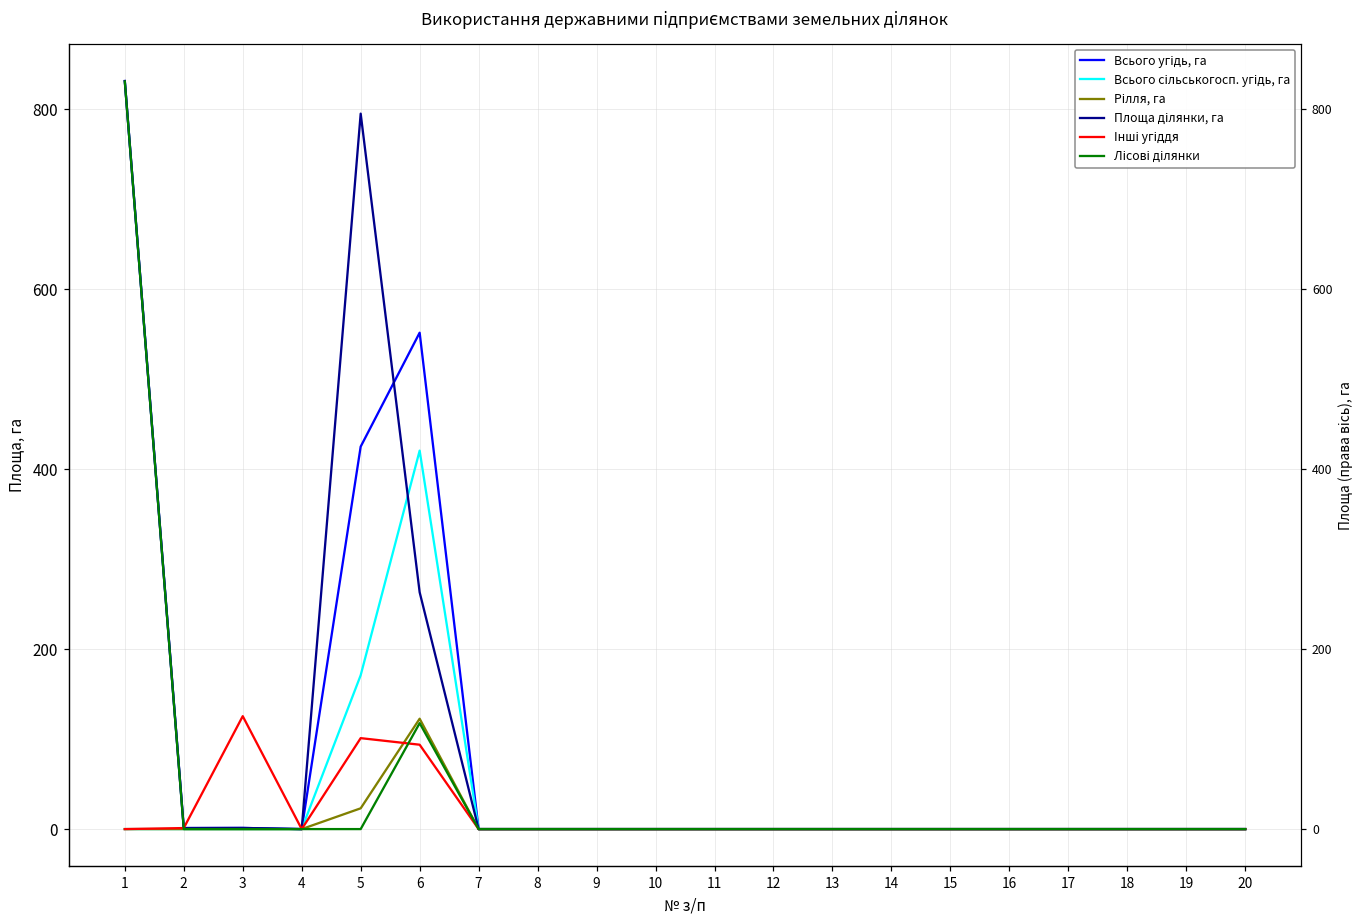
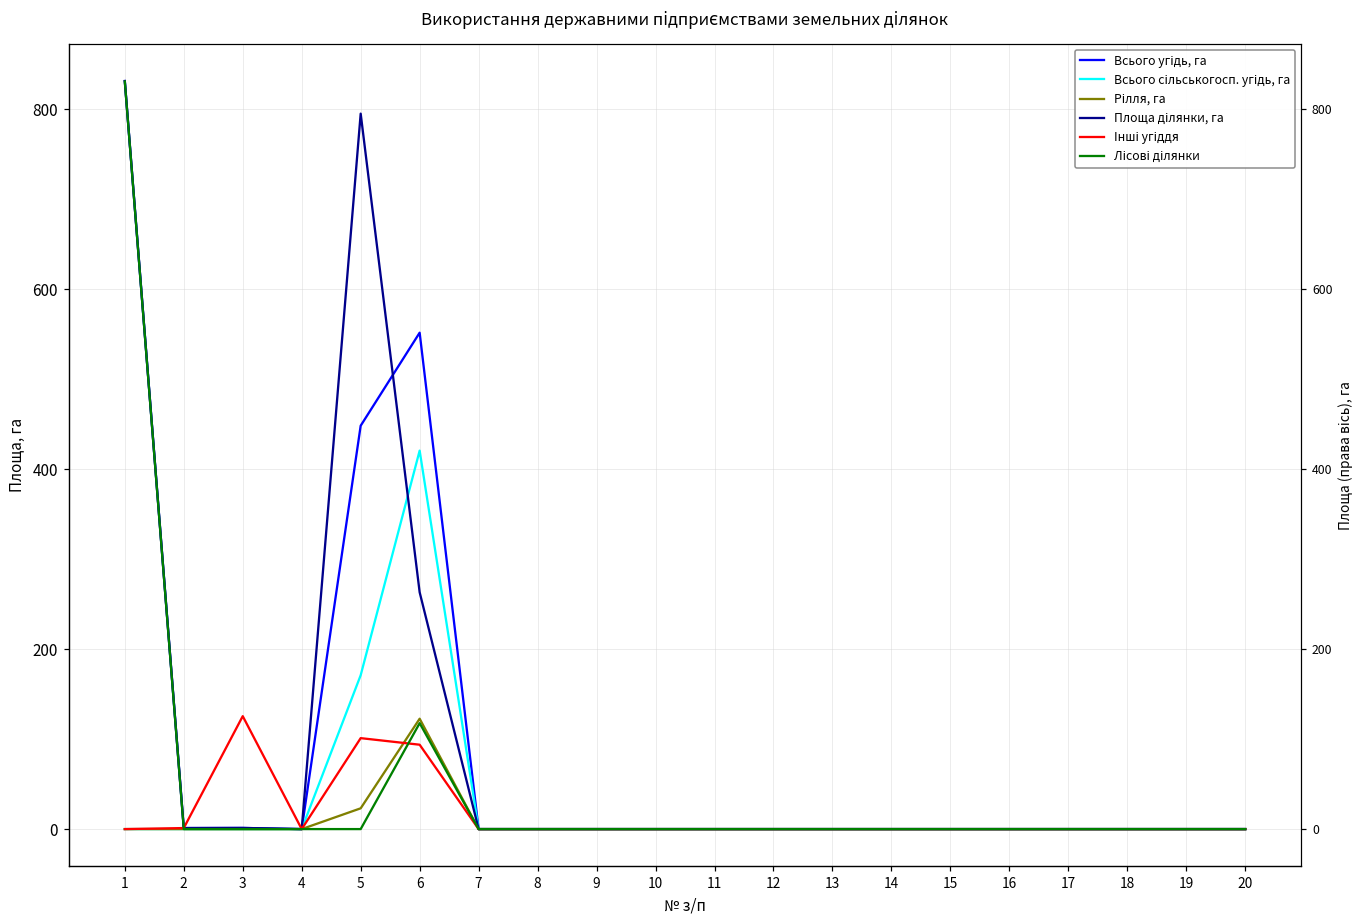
Всього угідь, га, 5: 430 -> 450
